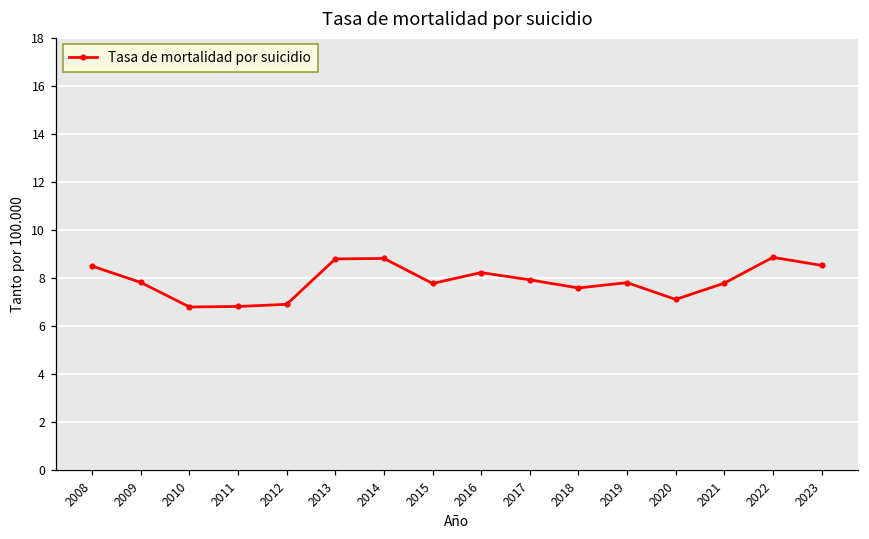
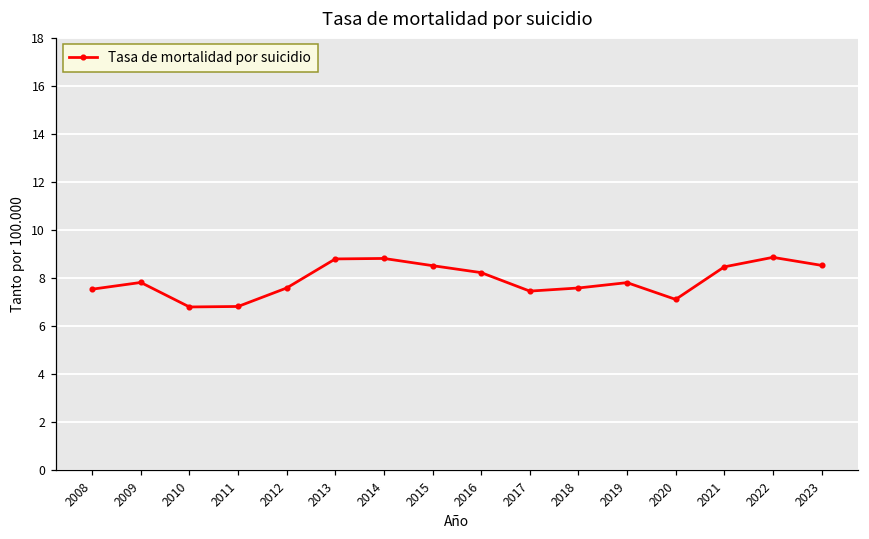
2008: 8.5 -> 7.5
2012: 6.9 -> 7.6
2015: 7.8 -> 8.5
2017: 7.9 -> 7.4
2021: 7.8 -> 8.5
